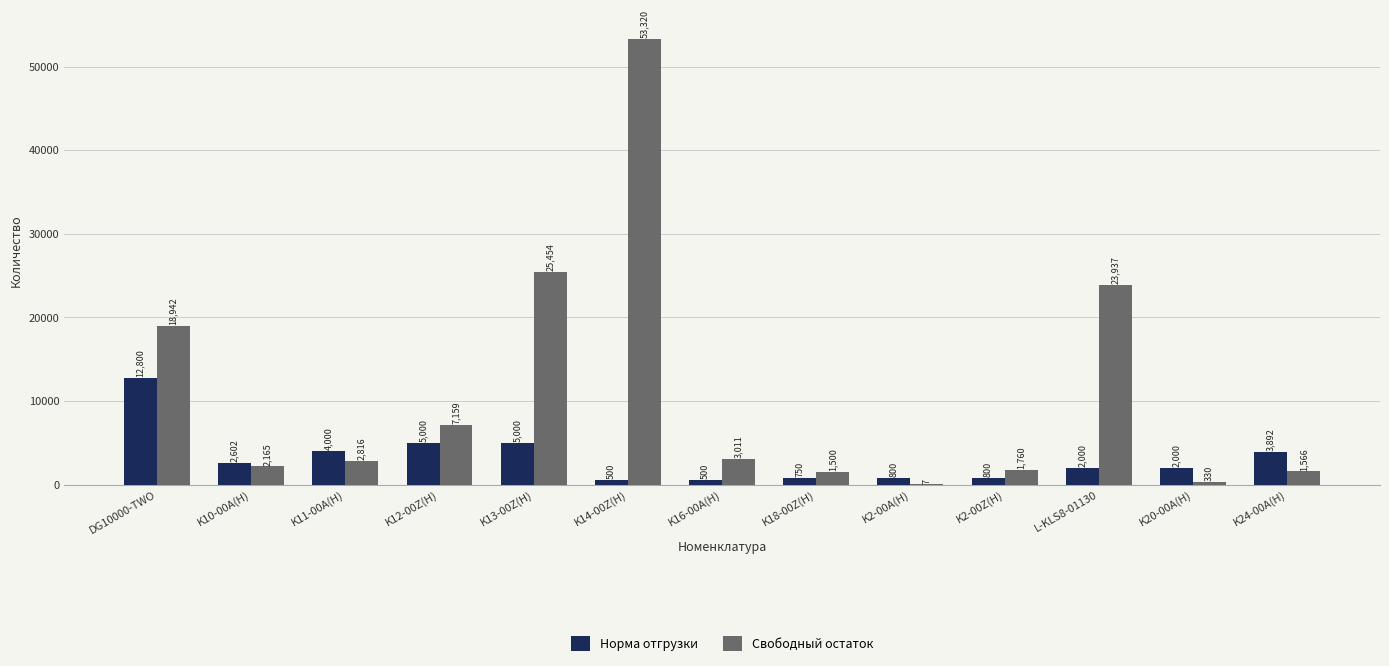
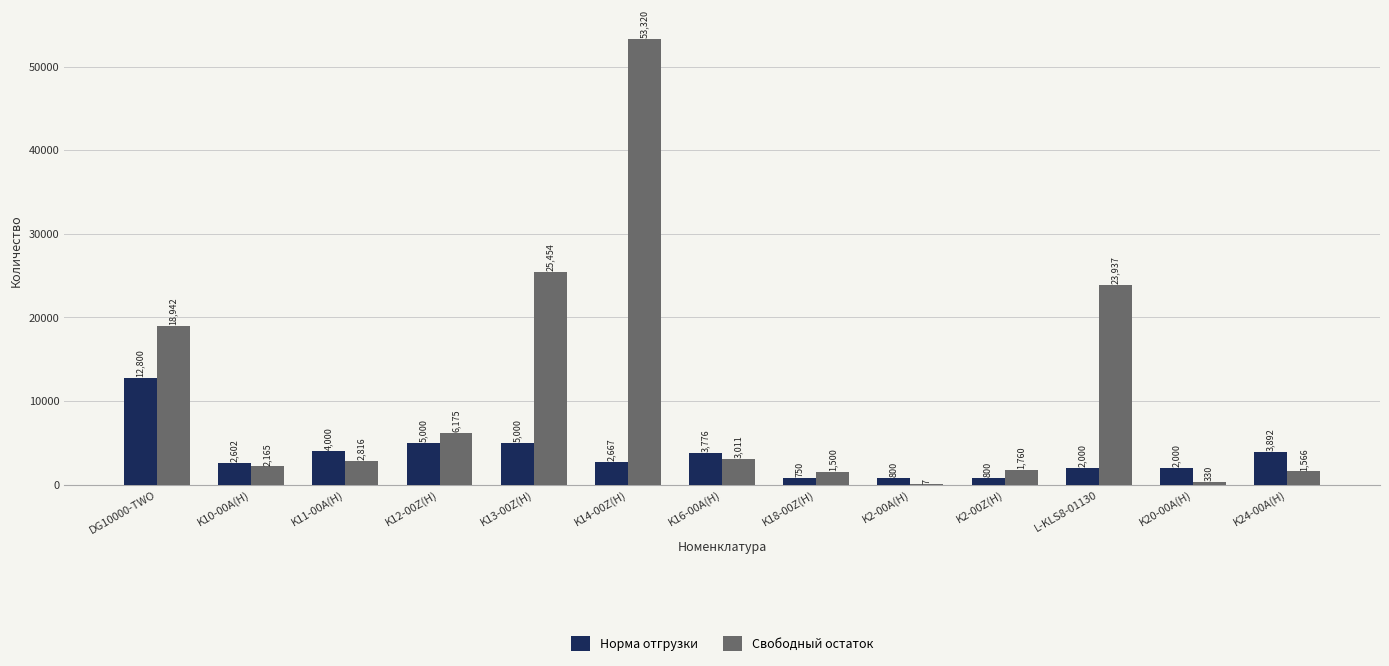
Свободный остаток, K12-00Z(H): 7,159 -> 6,175
Норма отгрузки, K14-00Z(H): 500 -> 2,667
Норма отгрузки, K16-00A(H): 500 -> 3,776
